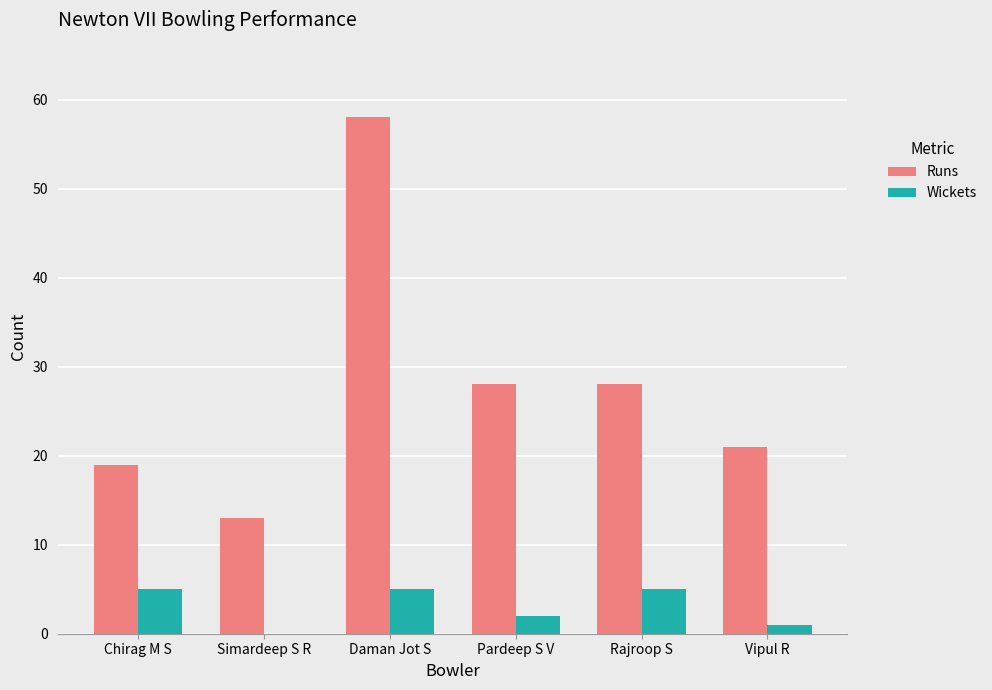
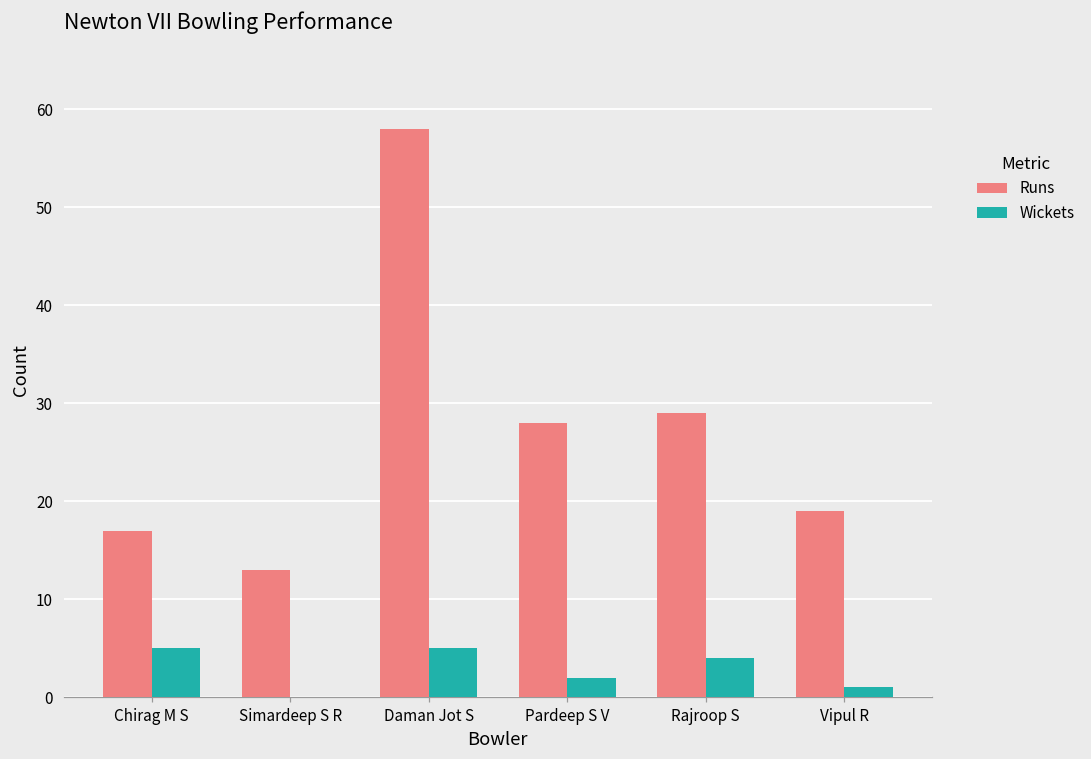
Runs, Chirag M S: 19 -> 17
Runs, Rajroop S: 28 -> 29
Wickets, Rajroop S: 5 -> 4
Runs, Vipul R: 21 -> 19
